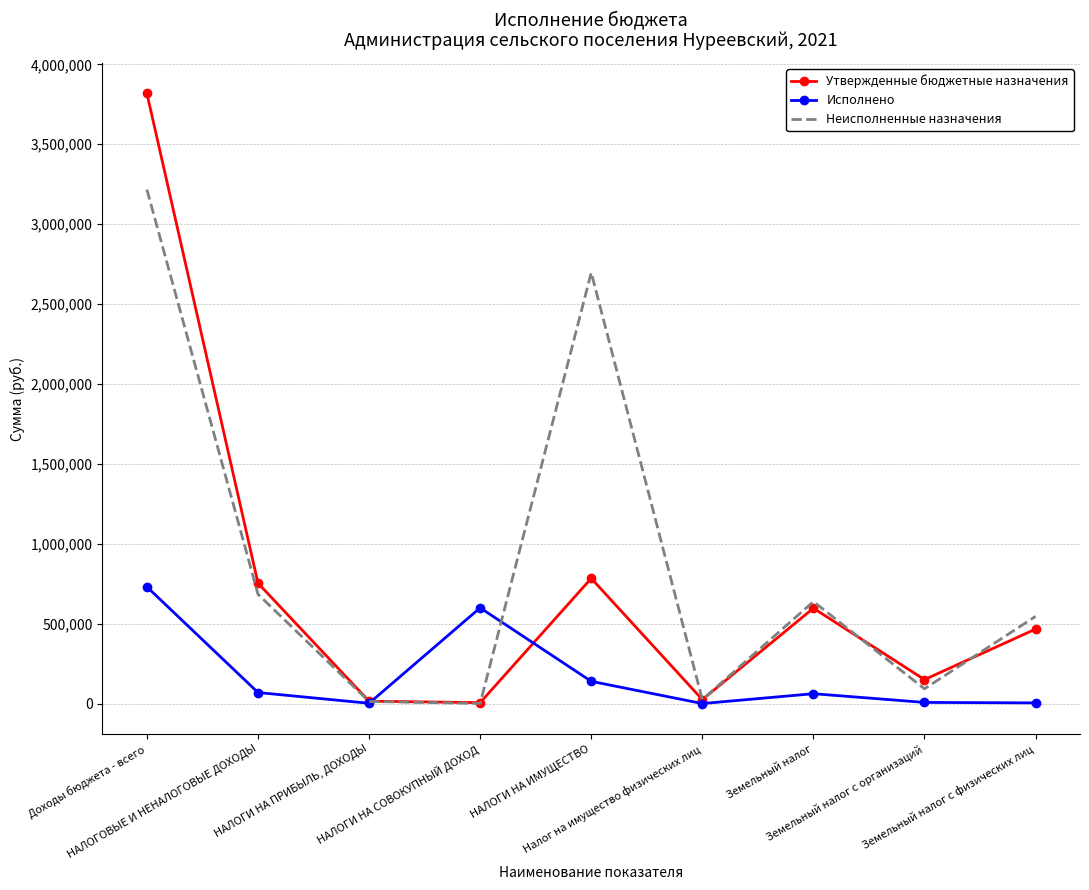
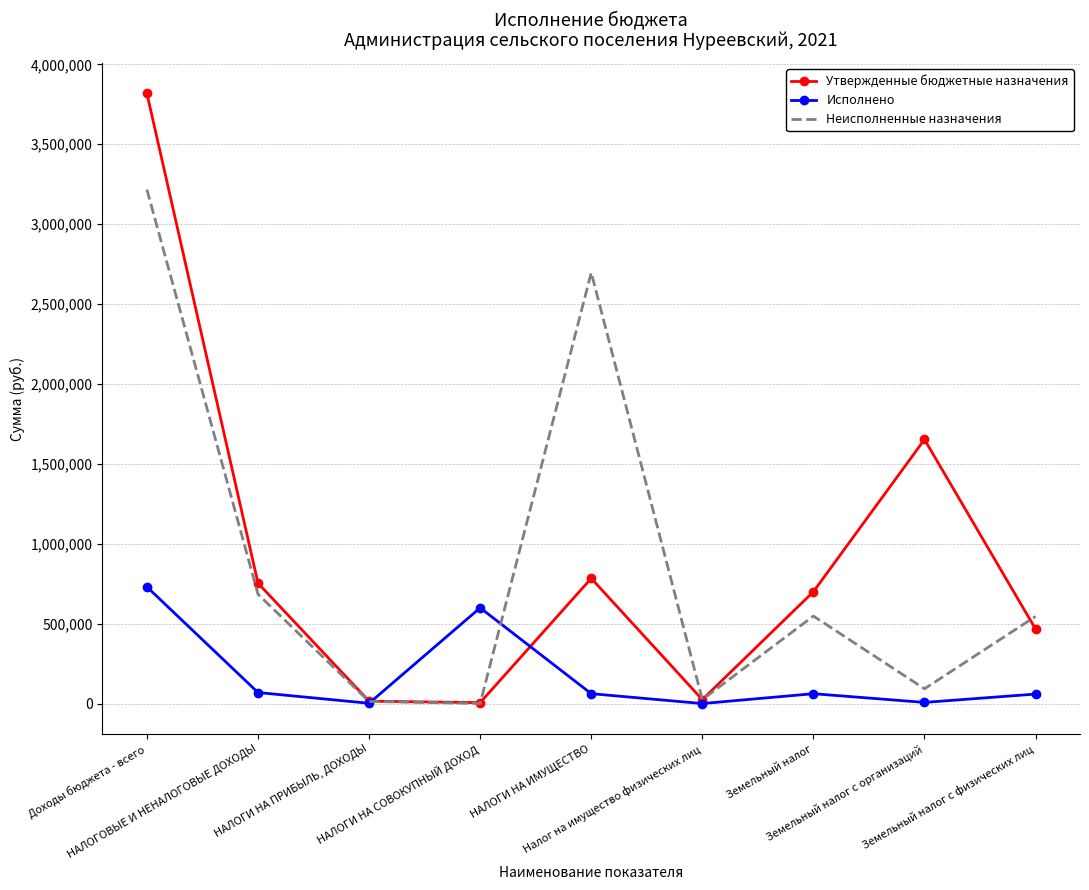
Исполнено, НАЛОГИ НА ИМУЩЕСТВО: 140,000 -> 60,000
Утвержденные бюджетные назначения, Земельный налог: 600,000 -> 700,000
Неисполненные назначения, Земельный налог: 640,000 -> 550,000
Утвержденные бюджетные назначения, Земельный налог с организаций: 150,000 -> 1,650,000
Исполнено, Земельный налог с физических лиц: 0 -> 60,000
